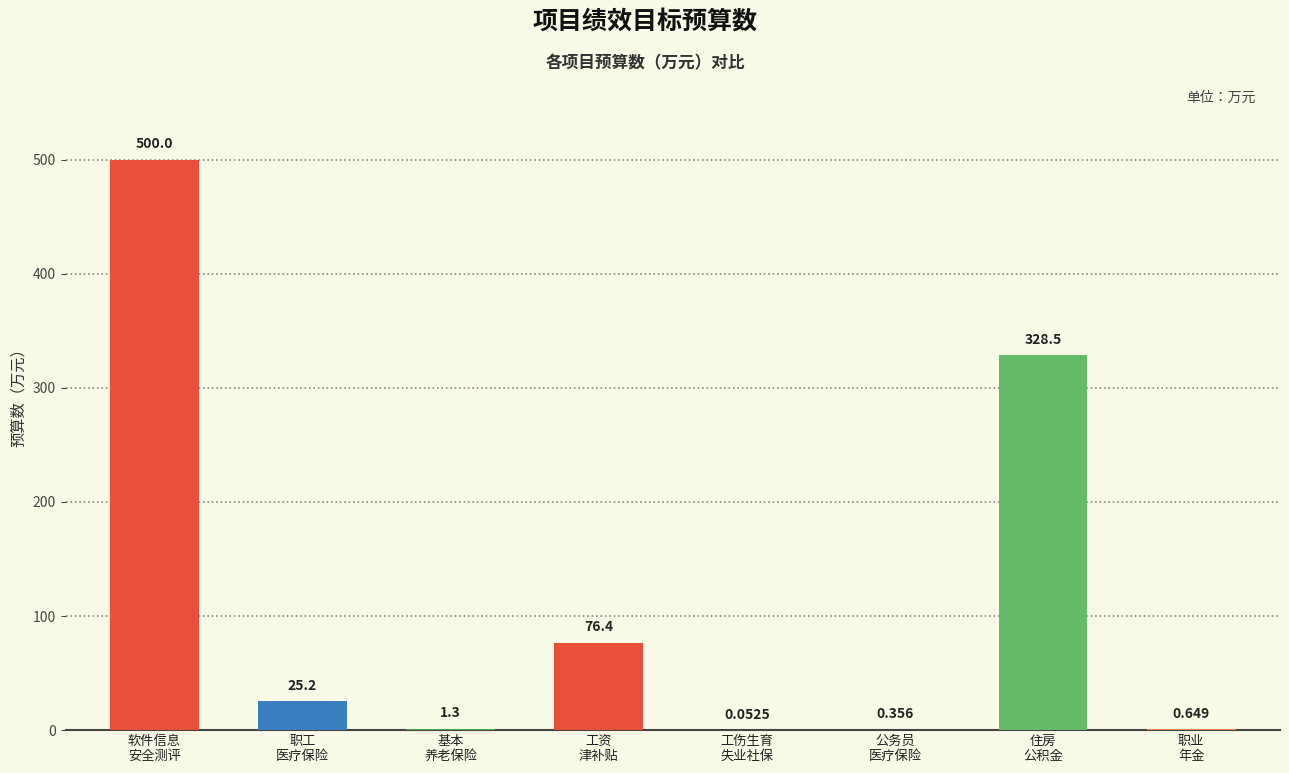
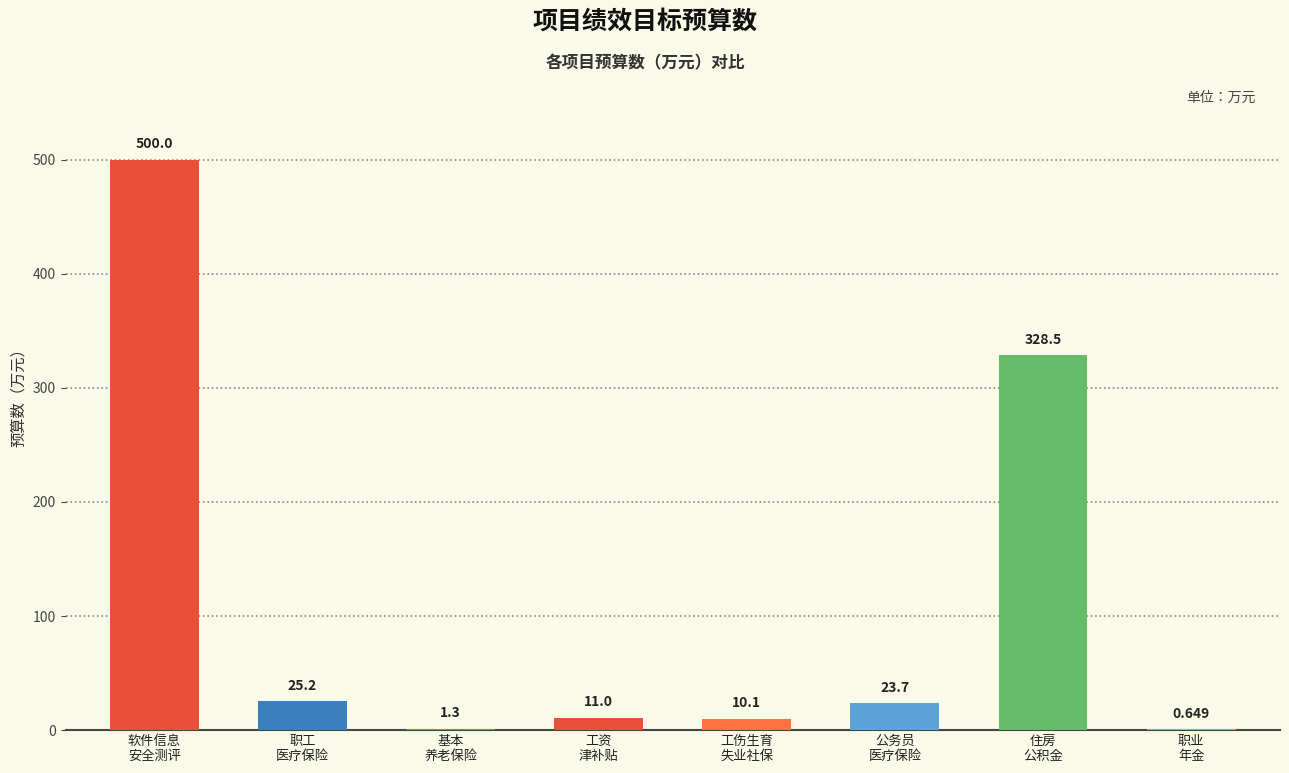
工资 津补贴: 76.4 -> 11.0
工伤生育 失业社保: 0.0525 -> 10.1
公务员 医疗保险: 0.356 -> 23.7
